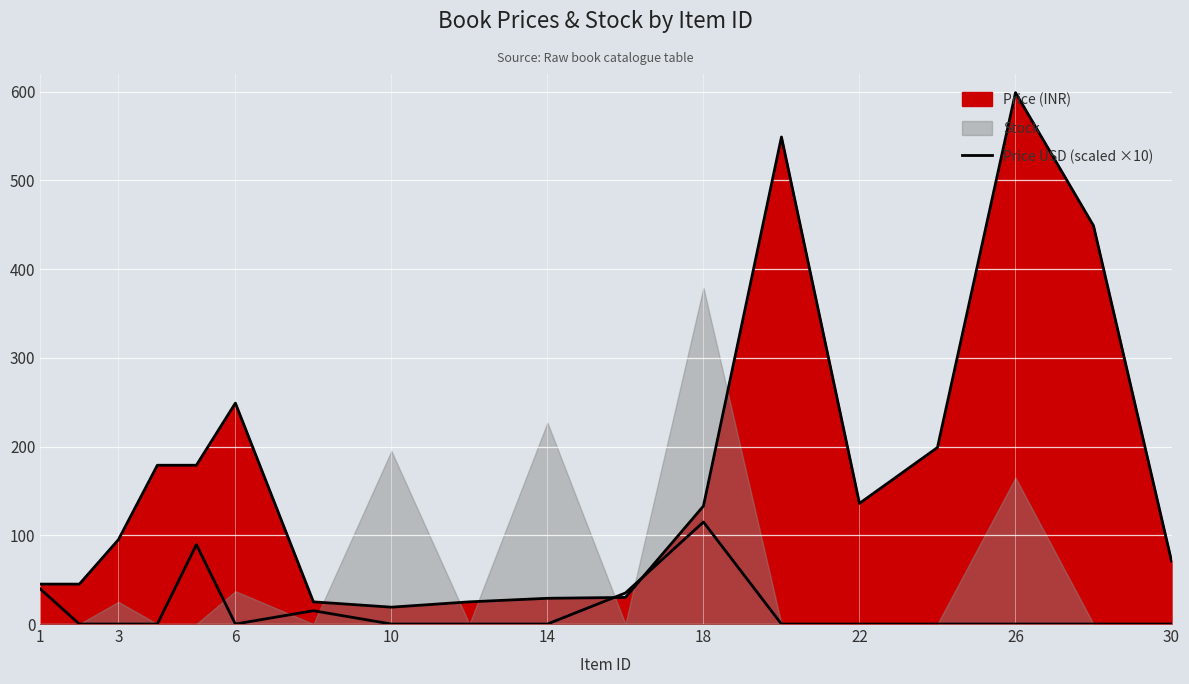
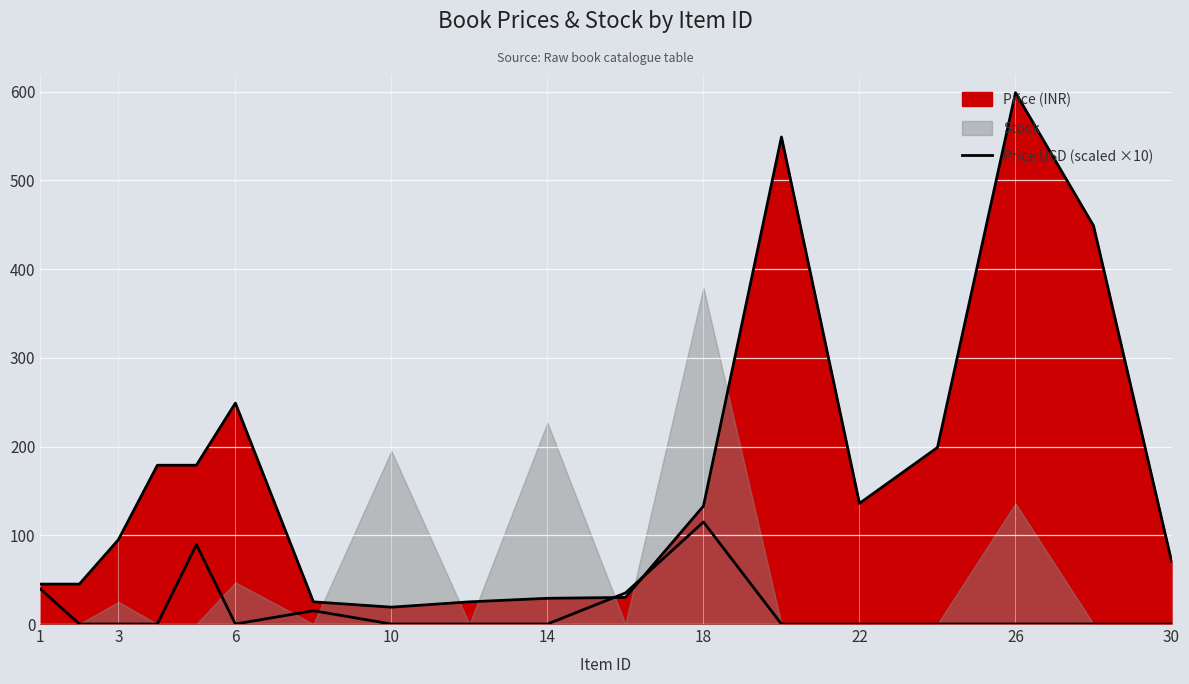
Stock, 6: 40 -> 50
Stock, 26: 170 -> 140
